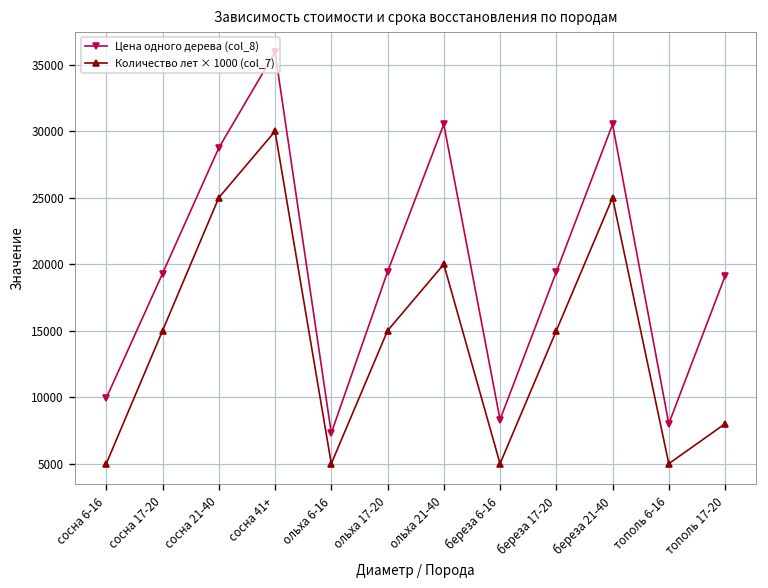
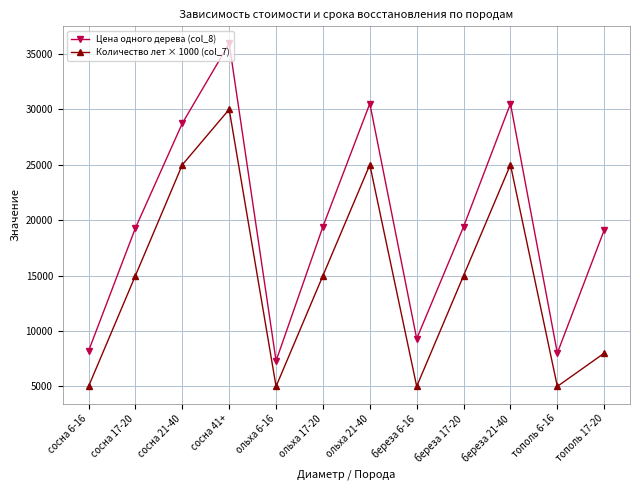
Цена одного дерева (col_8), сосна 6-16: 9900 -> 8200
Количество лет × 1000 (col_7), ольха 21-40: 20000 -> 25000
Цена одного дерева (col_8), береза 6-16: 8300 -> 9300
